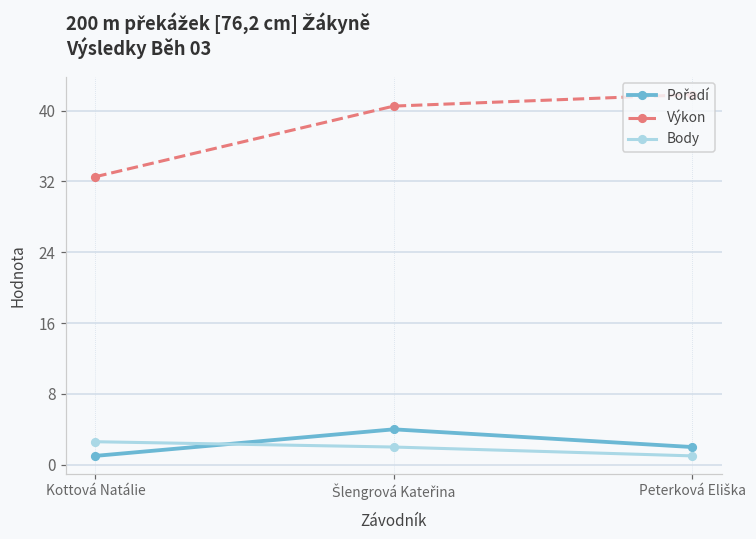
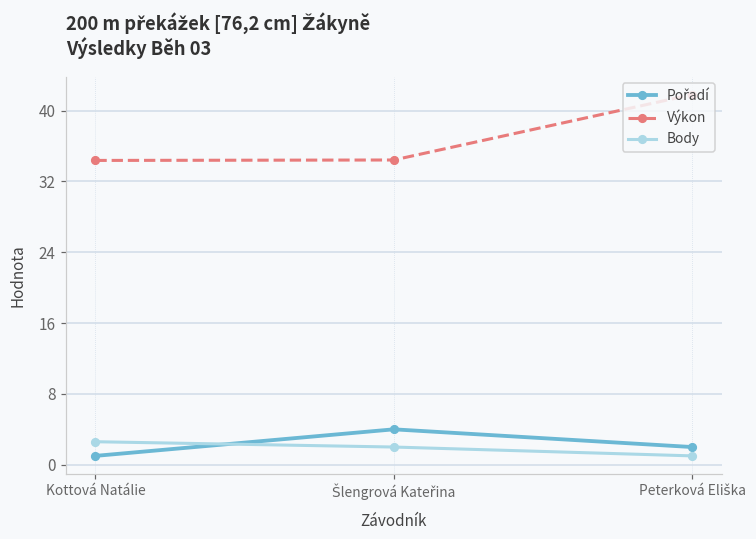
Výkon, Kottová Natálie: 33 -> 34
Výkon, Šlengrová Kateřina: 41 -> 34
